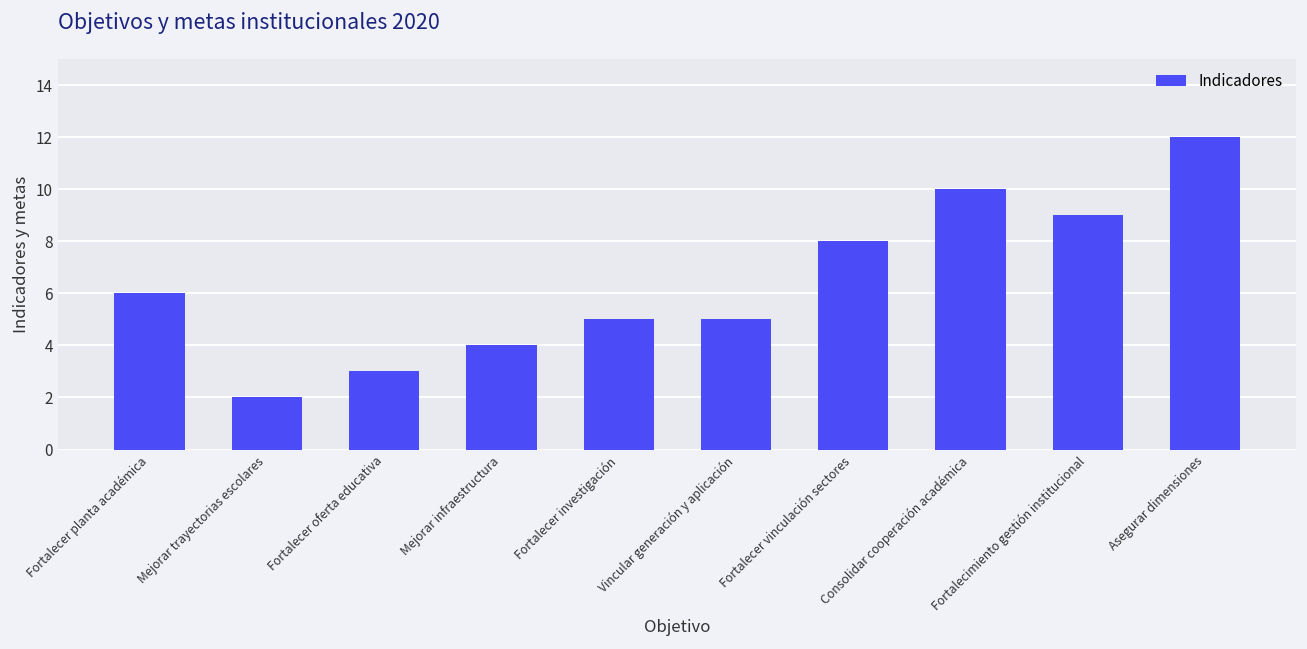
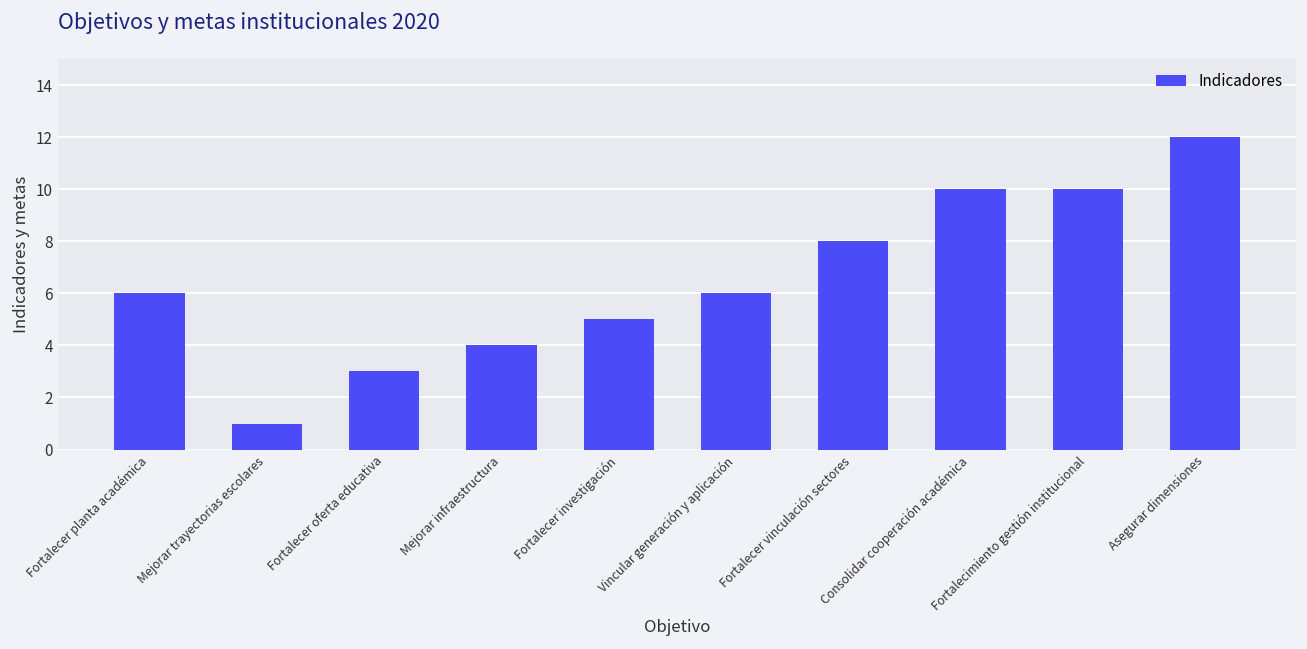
Mejorar trayectorias escolares: 2 -> 1
Vincular generación y aplicación: 5 -> 6
Fortalecimiento gestión institucional: 9 -> 10
